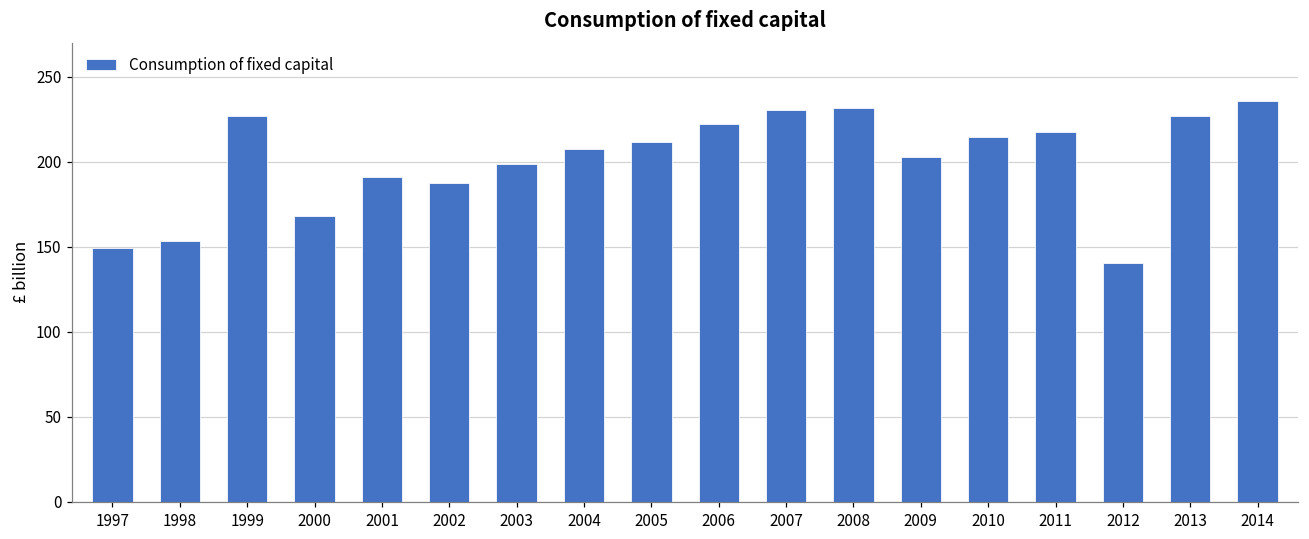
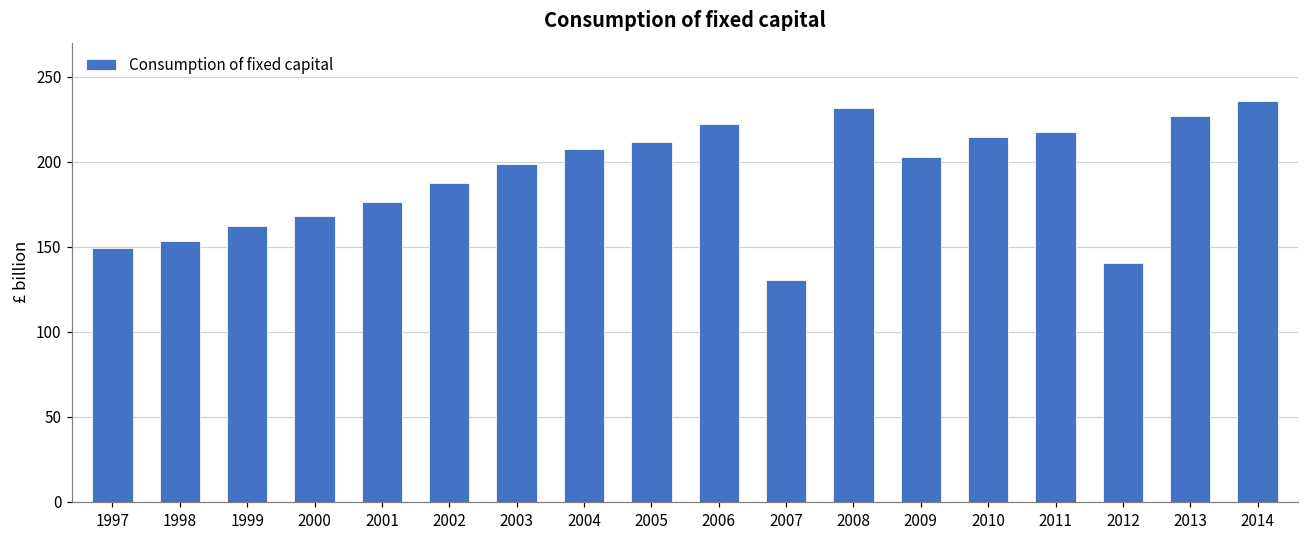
1999: 227 -> 163
2001: 191 -> 177
2007: 230 -> 131
